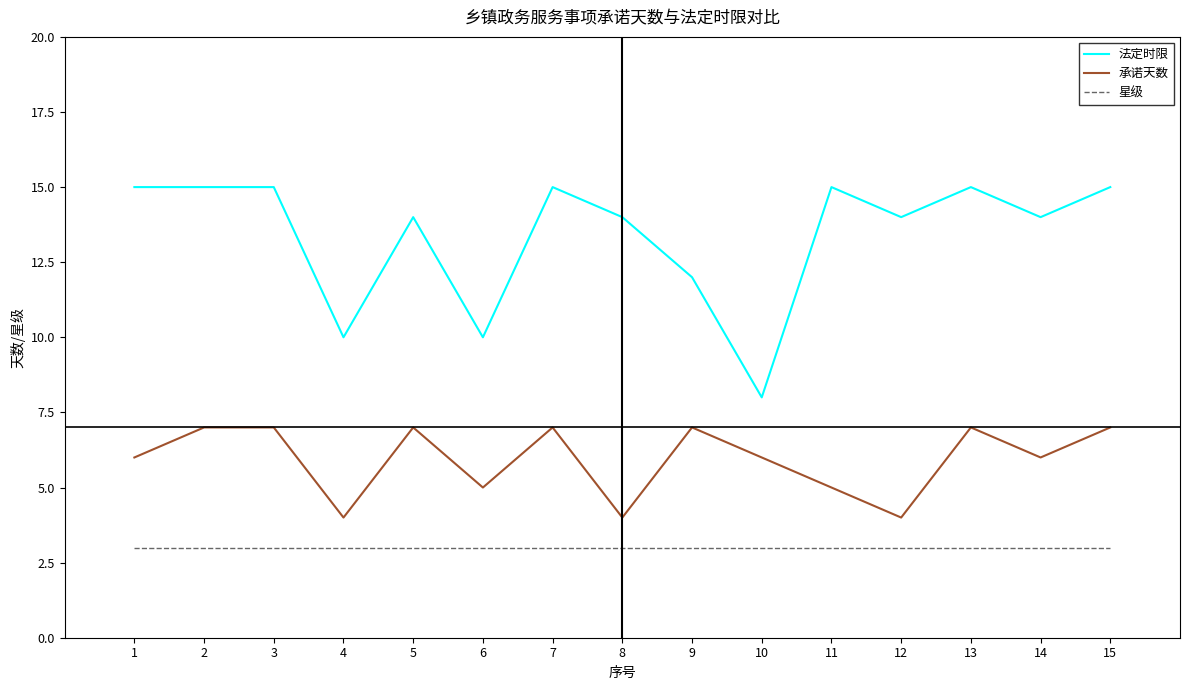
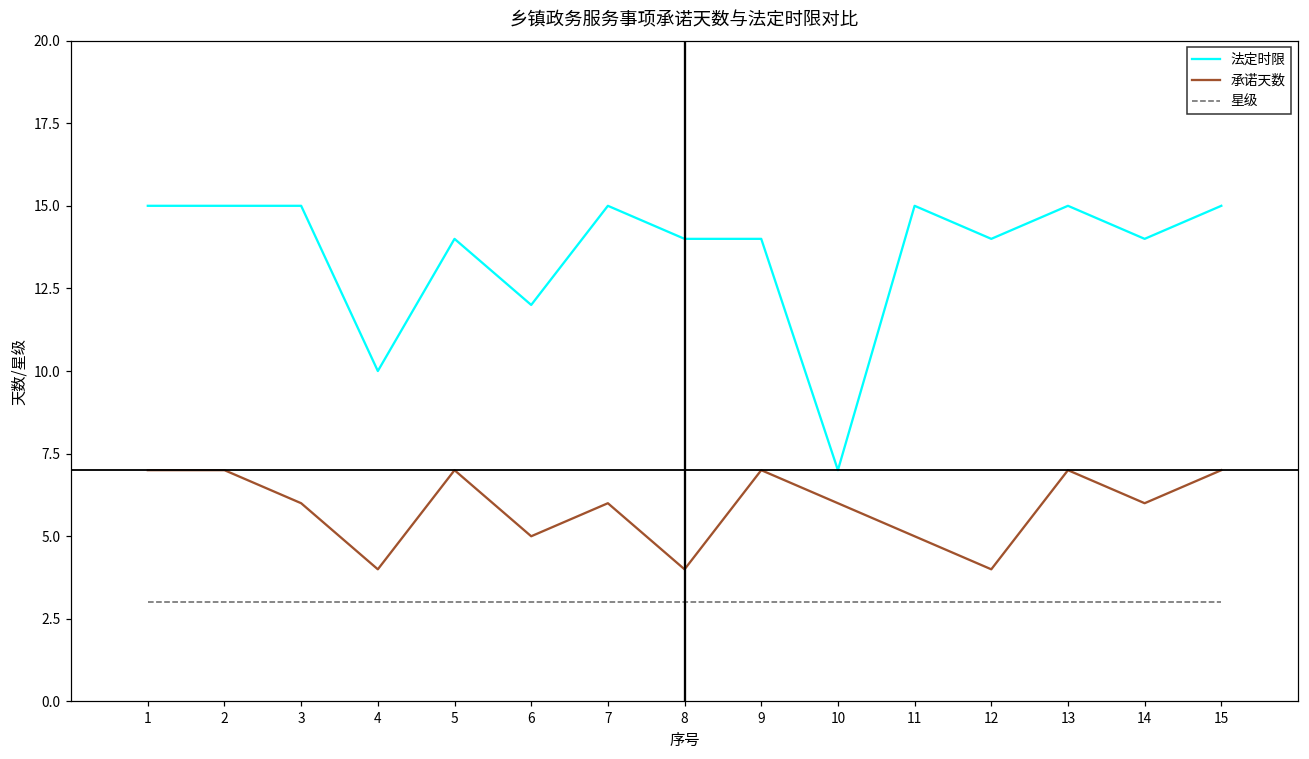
承诺天数, 1: 6 -> 7
承诺天数, 3: 7 -> 6
法定时限, 6: 10 -> 12
承诺天数, 7: 7 -> 6
法定时限, 9: 12 -> 14
法定时限, 10: 8 -> 7
